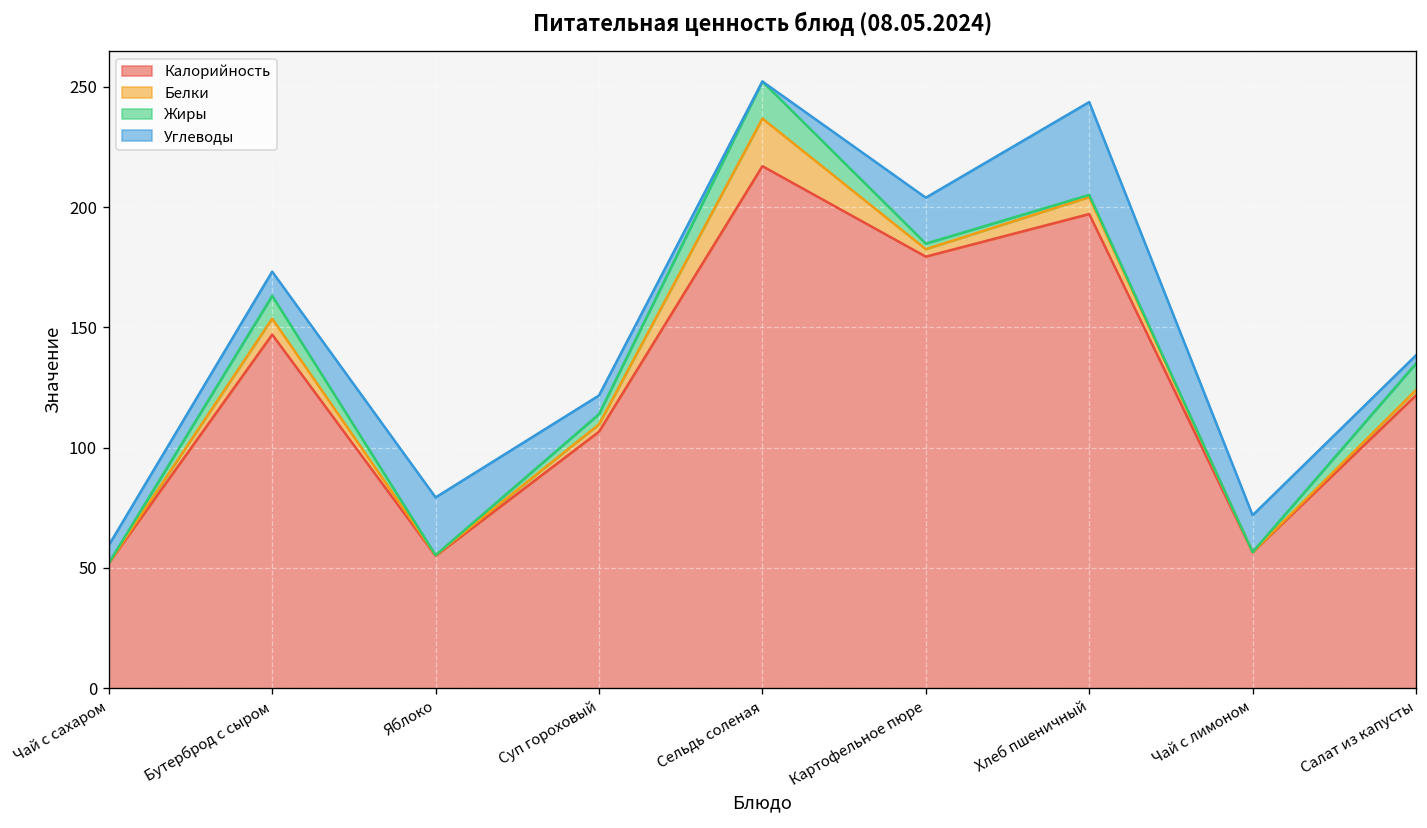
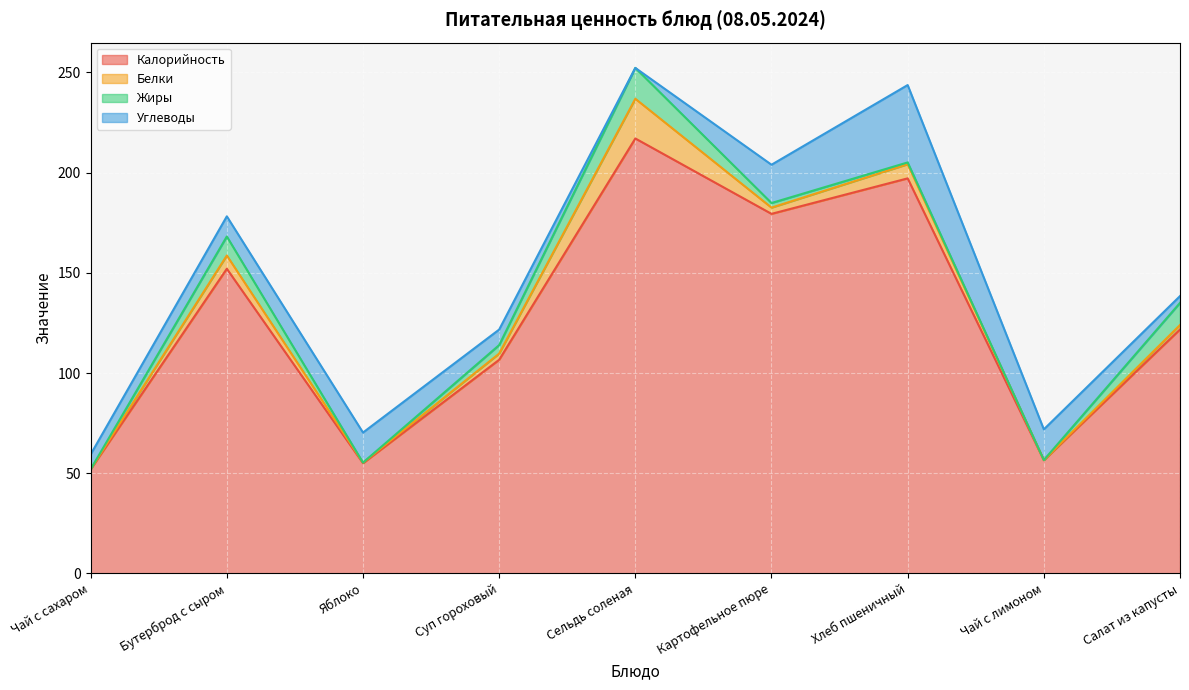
Калорийность, Бутерброд с сыром: 147 -> 152
Углеводы, Яблоко: 24 -> 15
